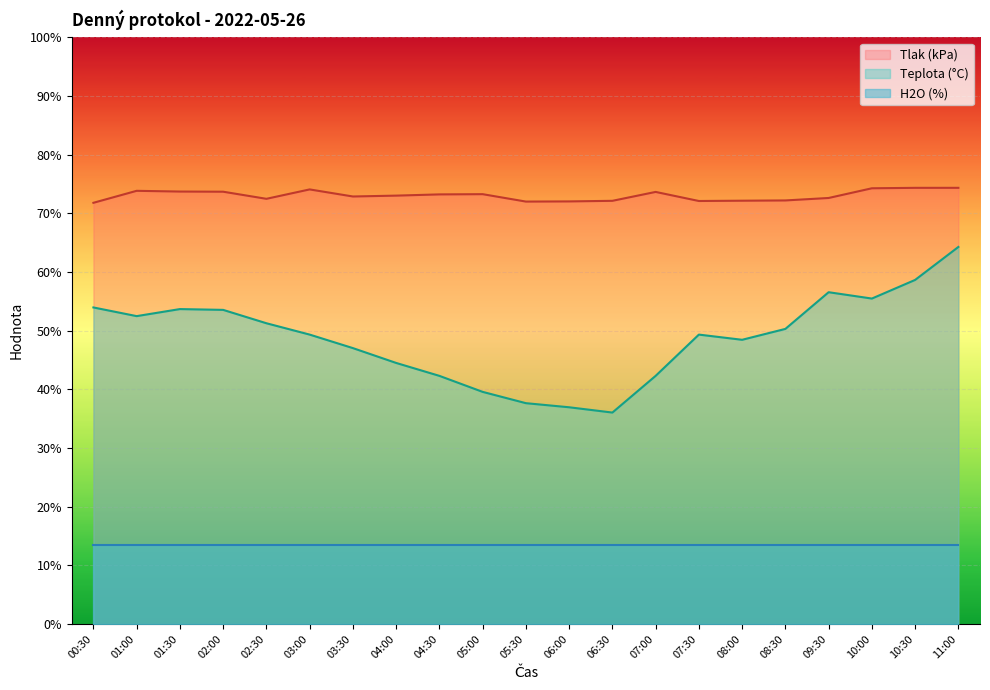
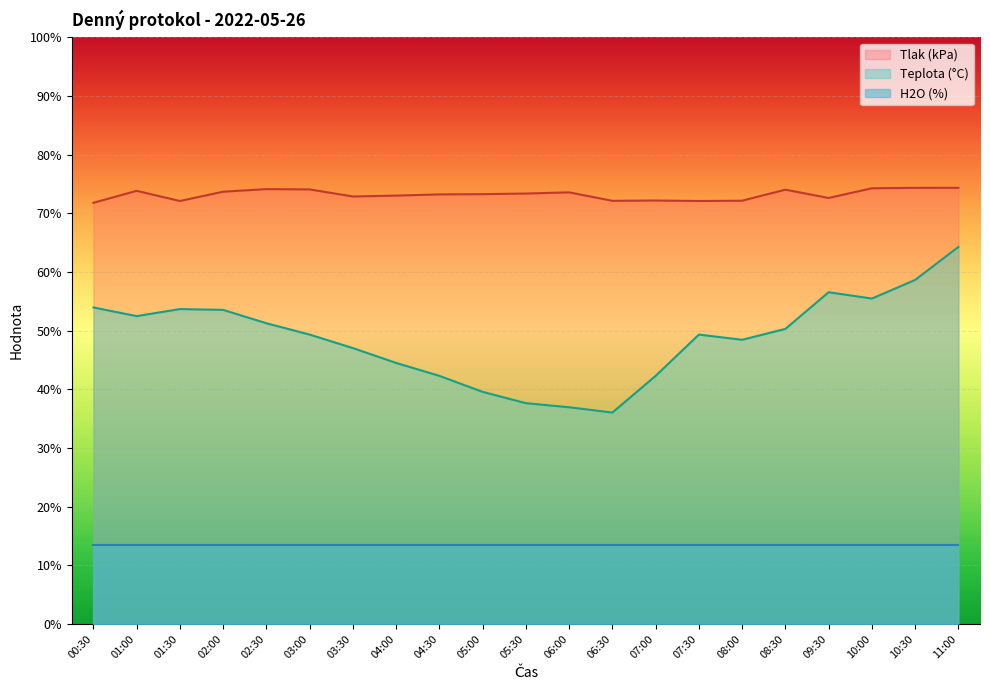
Tlak (kPa), 01:30: 74% -> 72%
Tlak (kPa), 02:30: 72% -> 74%
Tlak (kPa), 05:30: 72% -> 73%
Tlak (kPa), 06:00: 72% -> 74%
Tlak (kPa), 07:00: 74% -> 72%
Tlak (kPa), 08:30: 72% -> 74%
